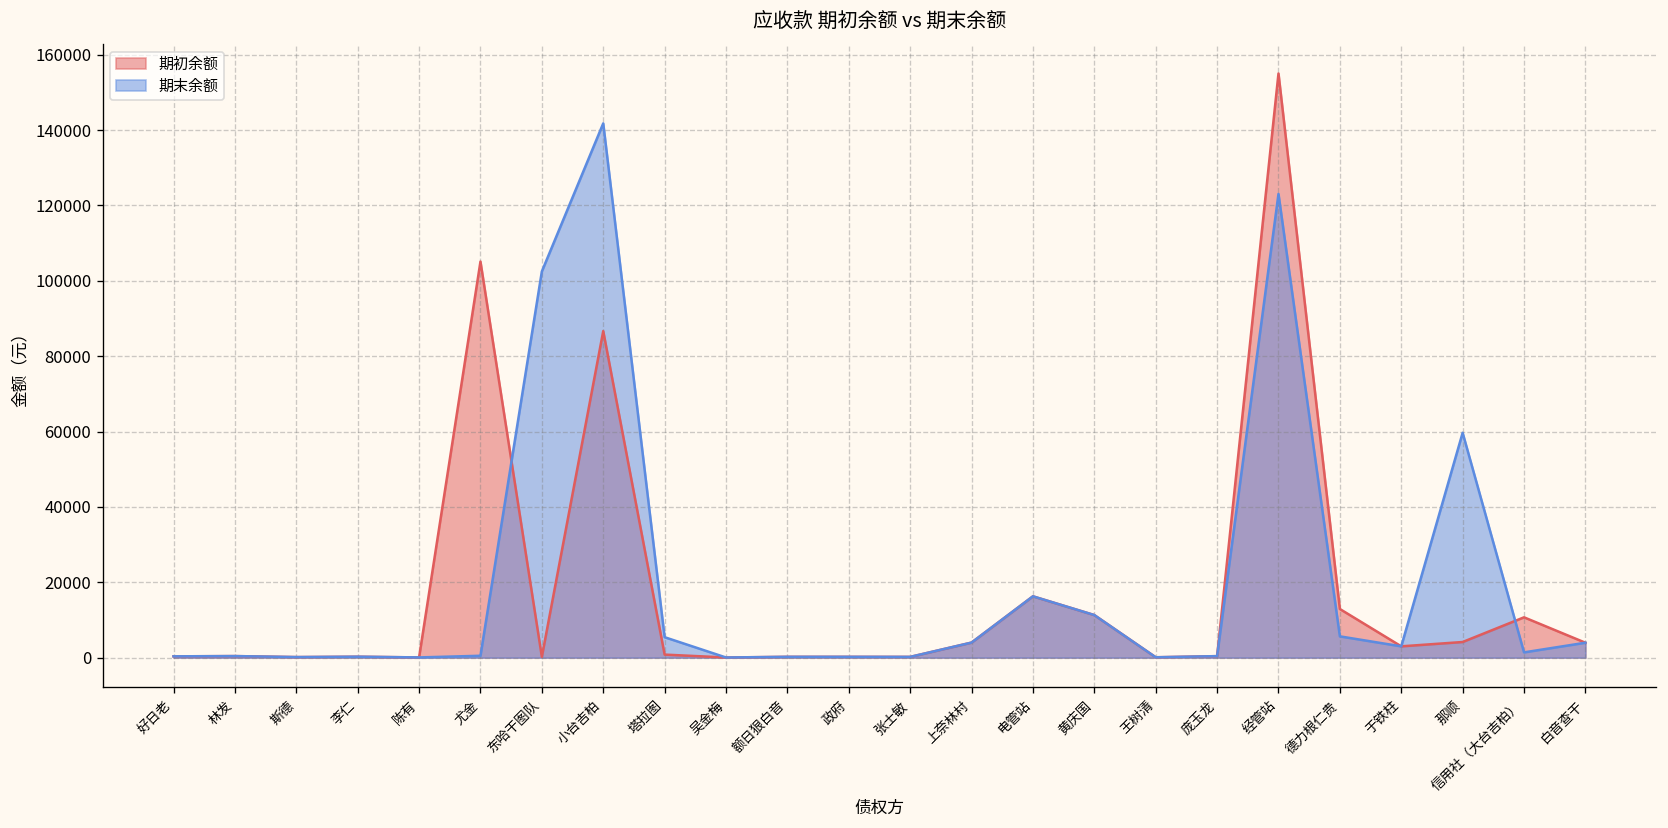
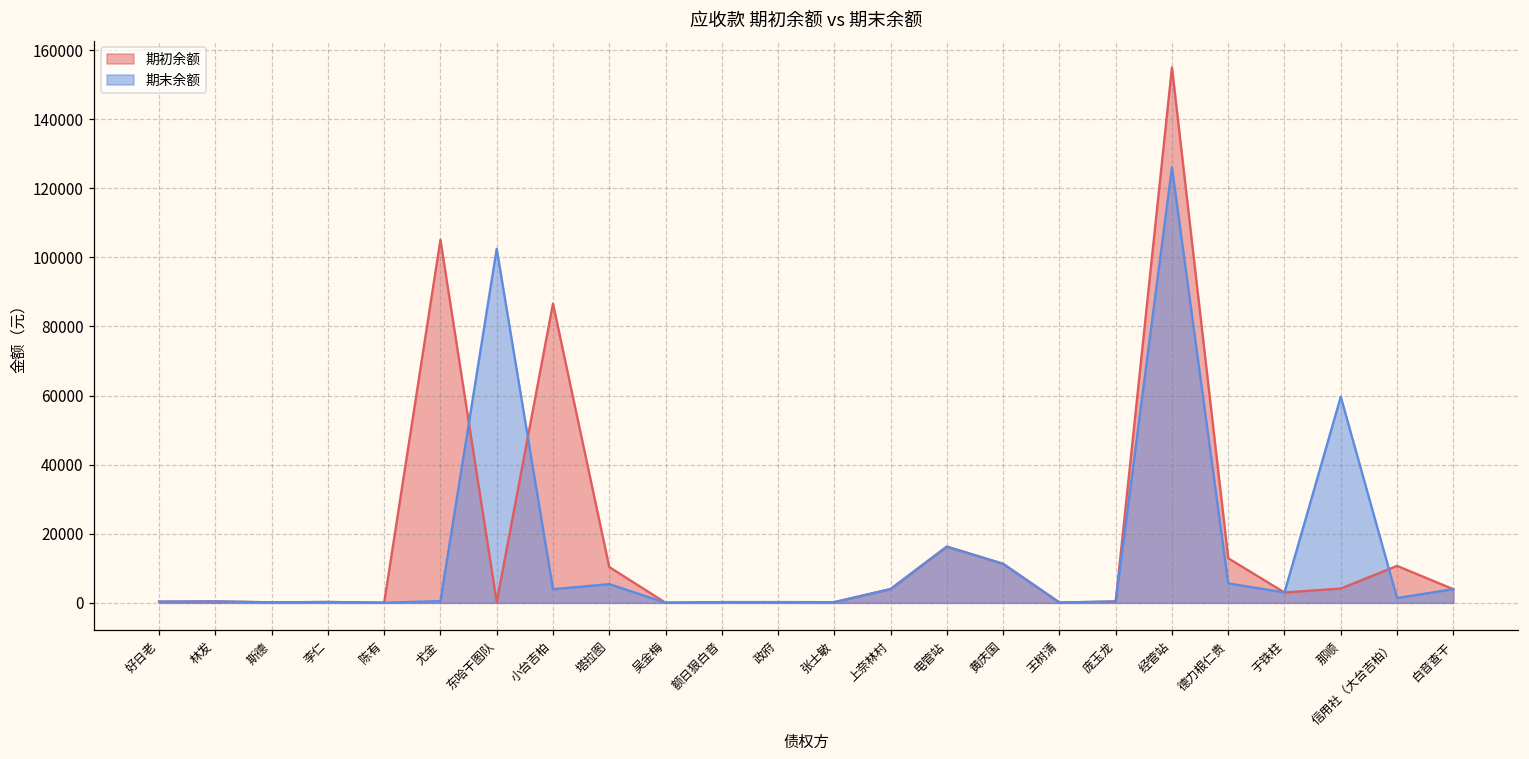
期末余额, 小台吉柏: 142000 -> 4000
期初余额, 塔拉图: 1000 -> 10000
期末余额, 经管站: 123000 -> 126000
